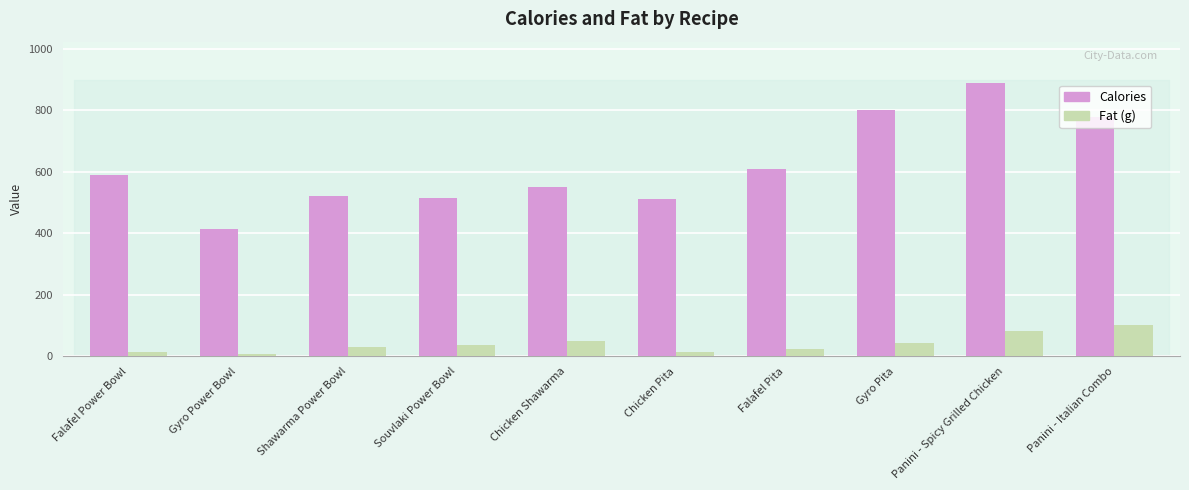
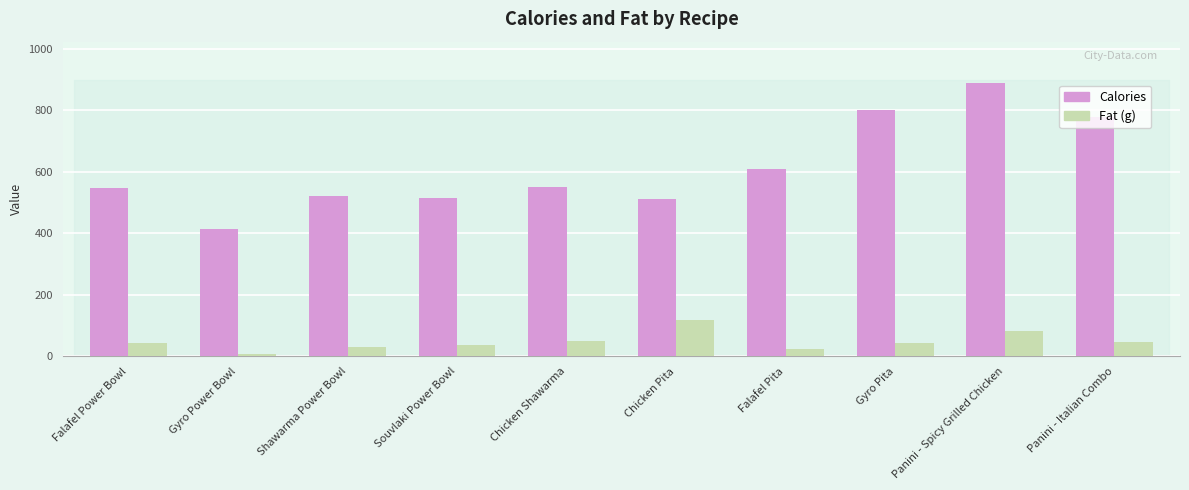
Calories, Falafel Power Bowl: 590 -> 550
Fat (g), Falafel Power Bowl: 10 -> 40
Fat (g), Chicken Pita: 20 -> 120
Fat (g), Panini - Italian Combo: 100 -> 50
